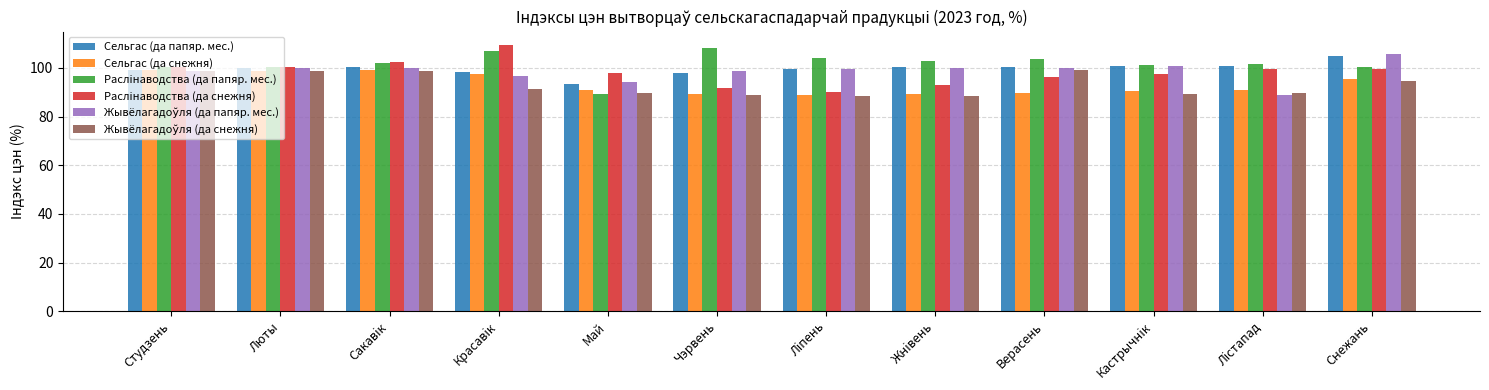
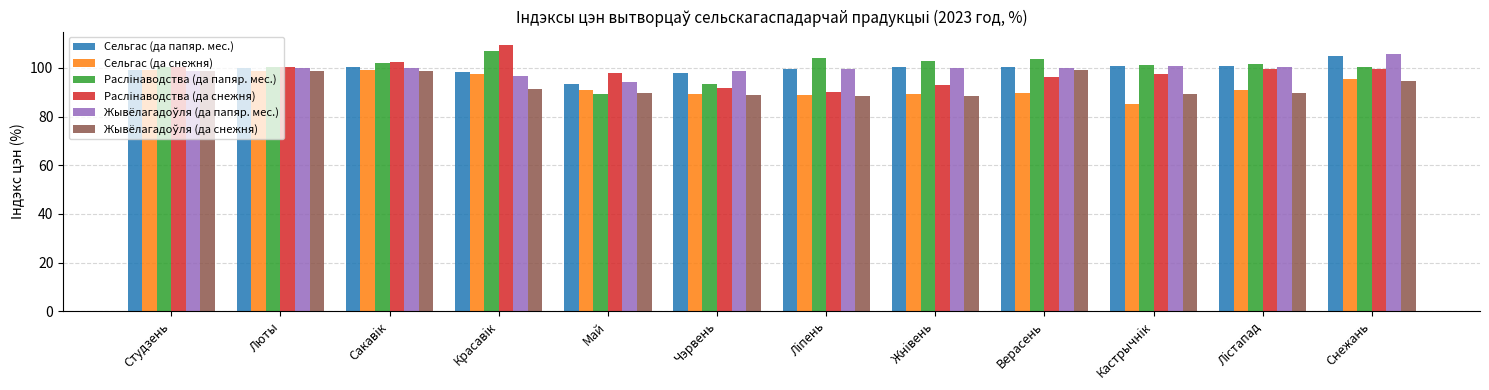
Раслiнаводства (да папяр. мес.), Чэрвень: 108 -> 94
Сельгас (да снежня), Кастрычнiк: 91 -> 85
Жывёлагадоўля (да папяр. мес.), Лiстапад: 89 -> 100
